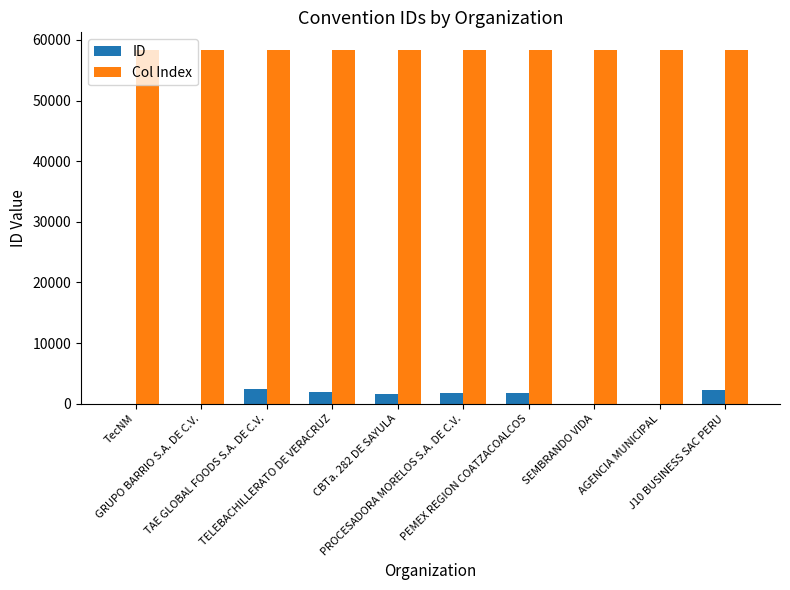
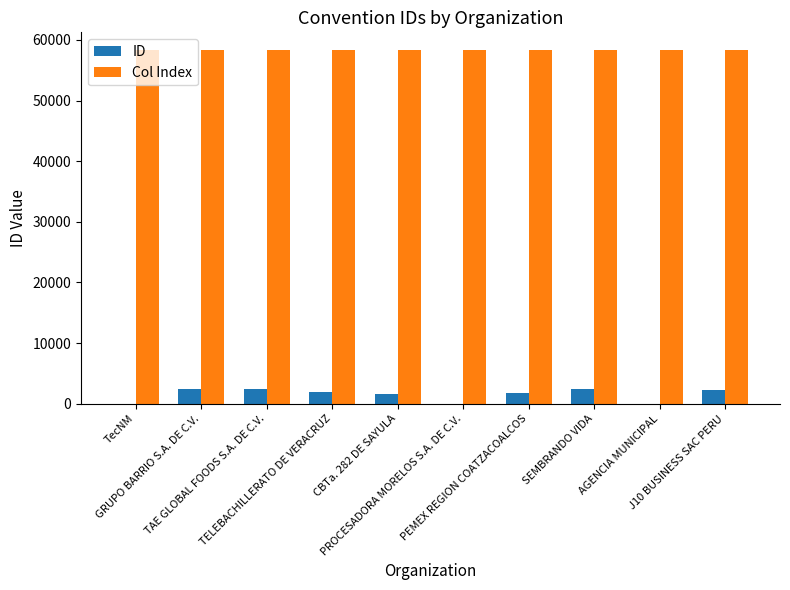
ID, GRUPO BARRIO S.A. DE C.V.: 0 -> 3000
ID, PROCESADORA MORELOS S.A. DE C.V.: 2000 -> 0
ID, SEMBRANDO VIDA: 0 -> 2000
